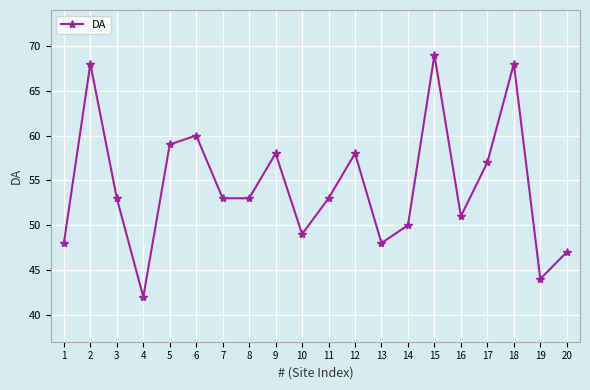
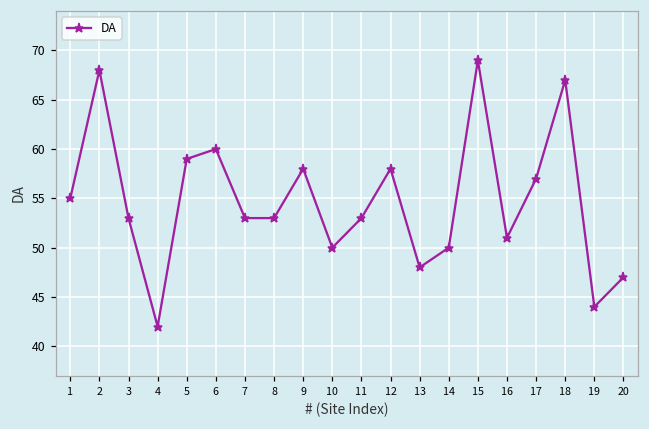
1: 48 -> 55
10: 49 -> 50
18: 68 -> 67
